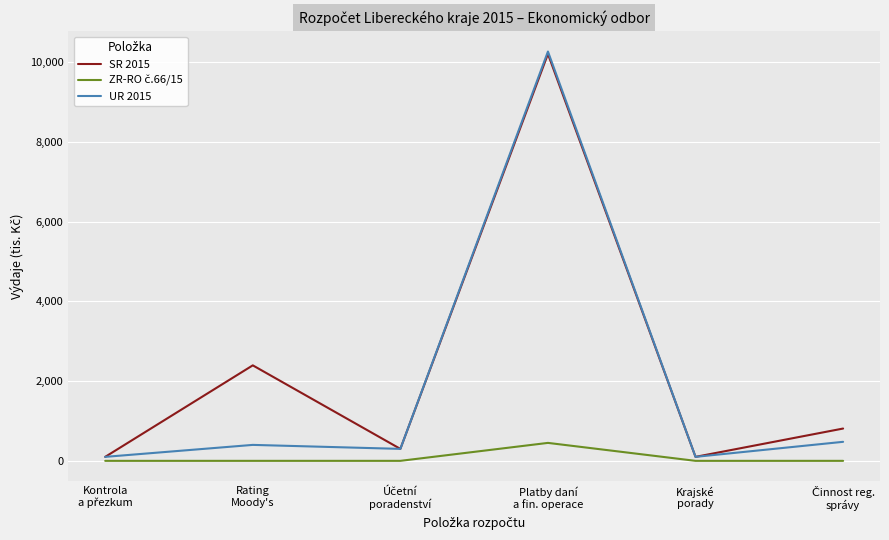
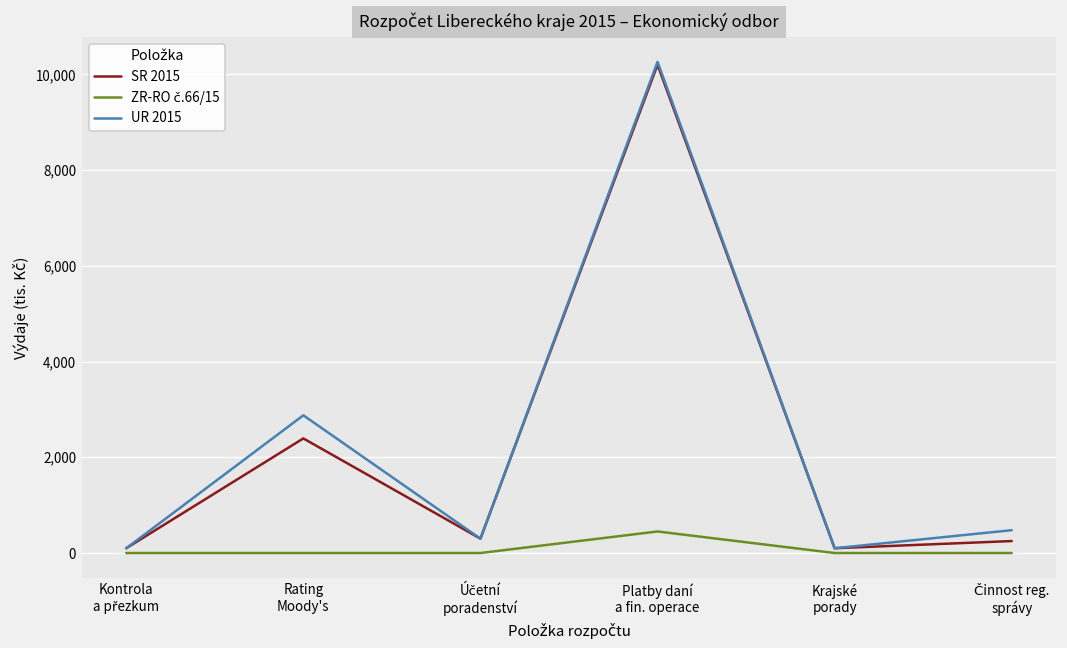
UR 2015, Rating Moody's: 400 -> 2,900
SR 2015, Činnost reg. správy: 800 -> 300
